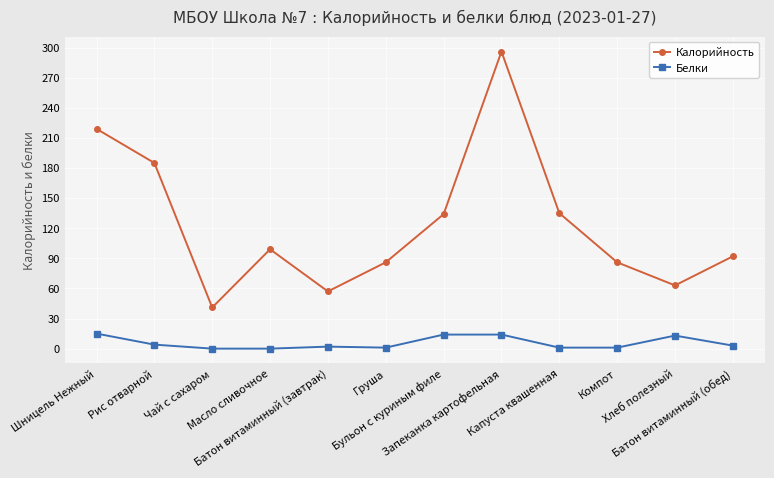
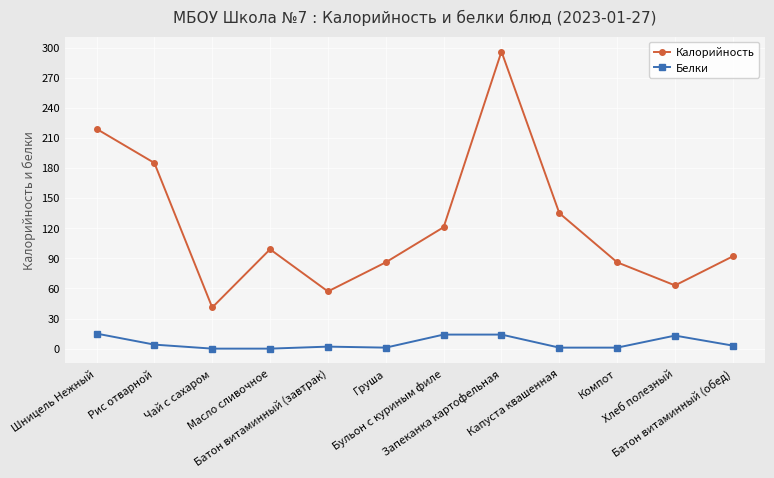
Калорийность, Бульон с куриным филе: 134 -> 121
